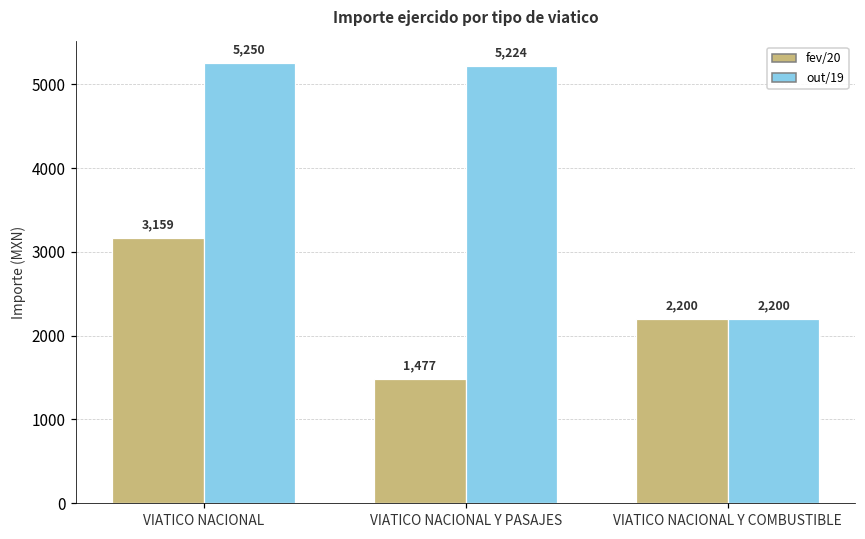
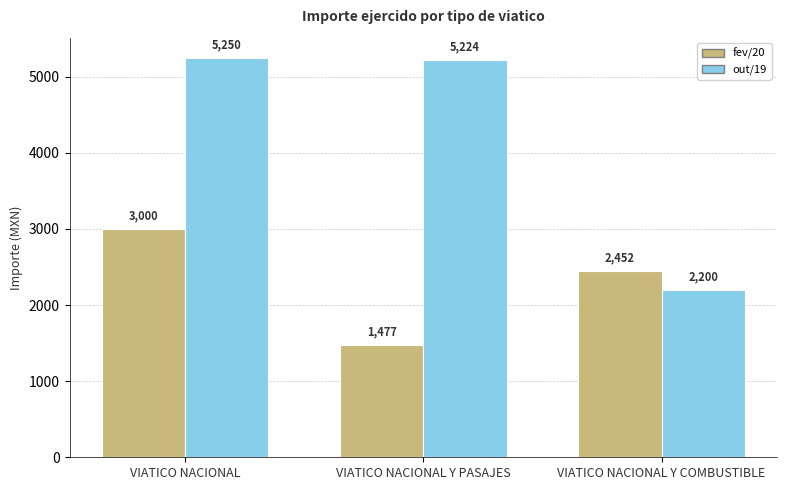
fev/20, VIATICO NACIONAL: 3,159 -> 3,000
fev/20, VIATICO NACIONAL Y COMBUSTIBLE: 2,200 -> 2,452
